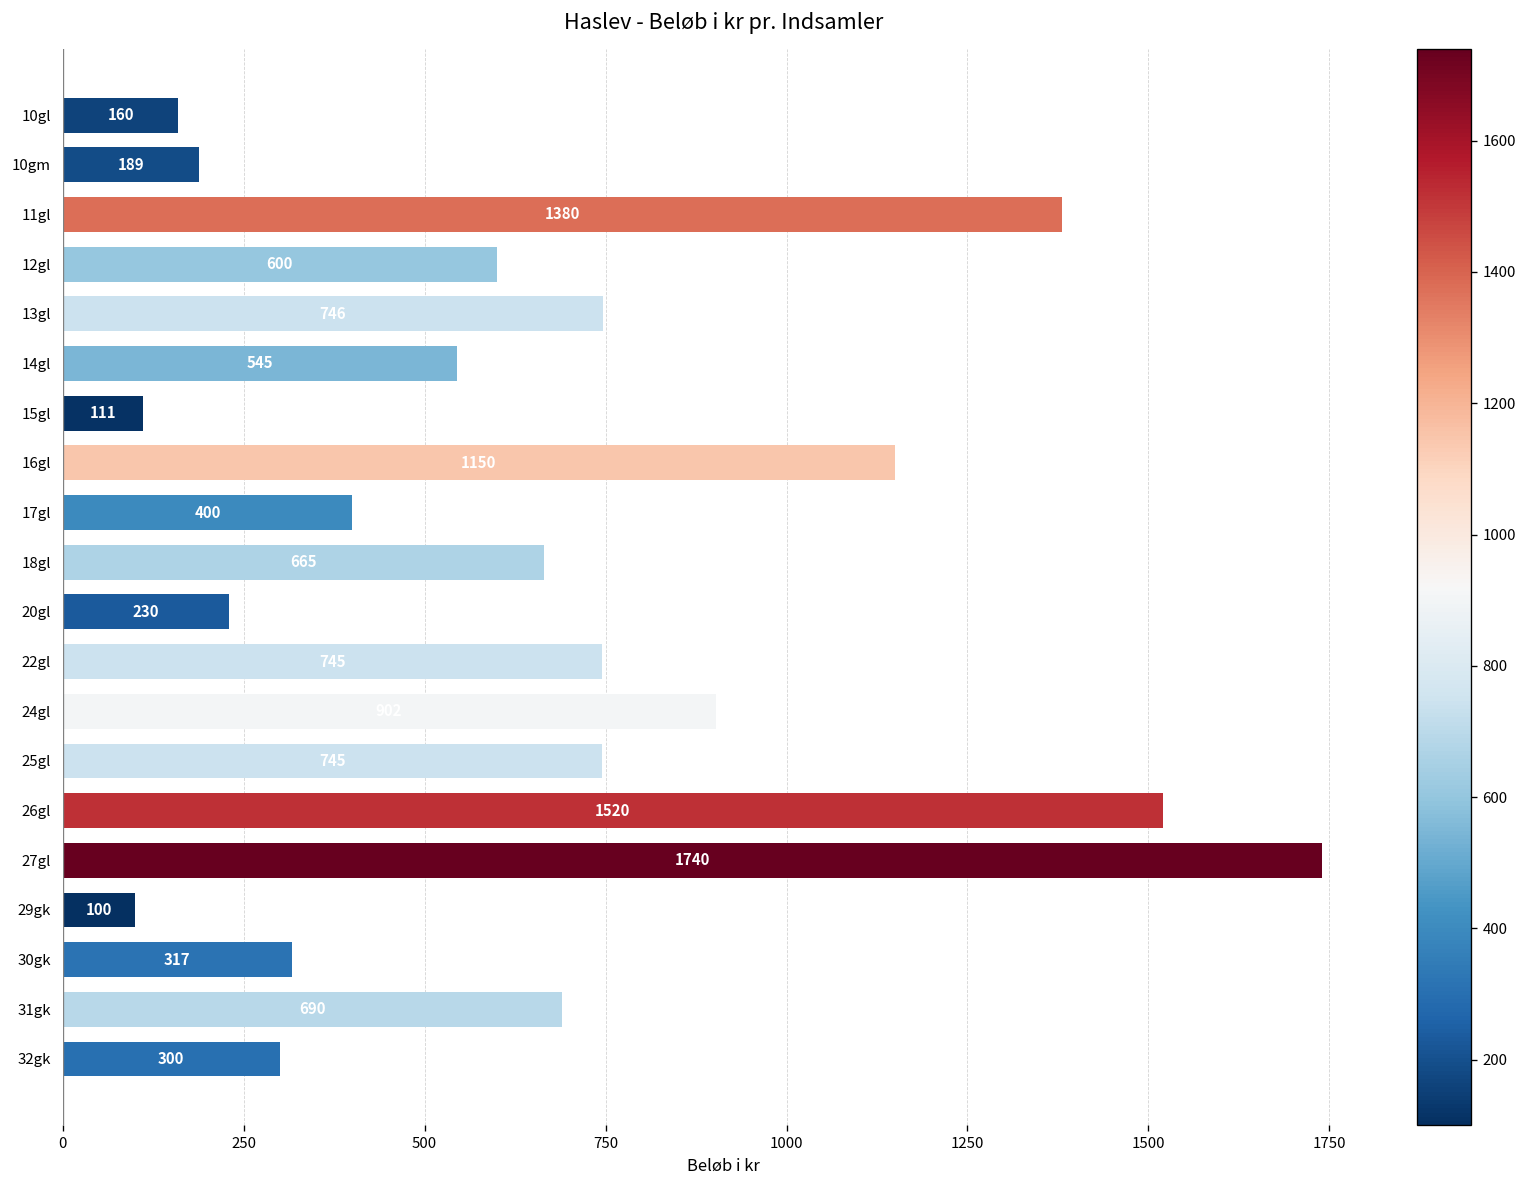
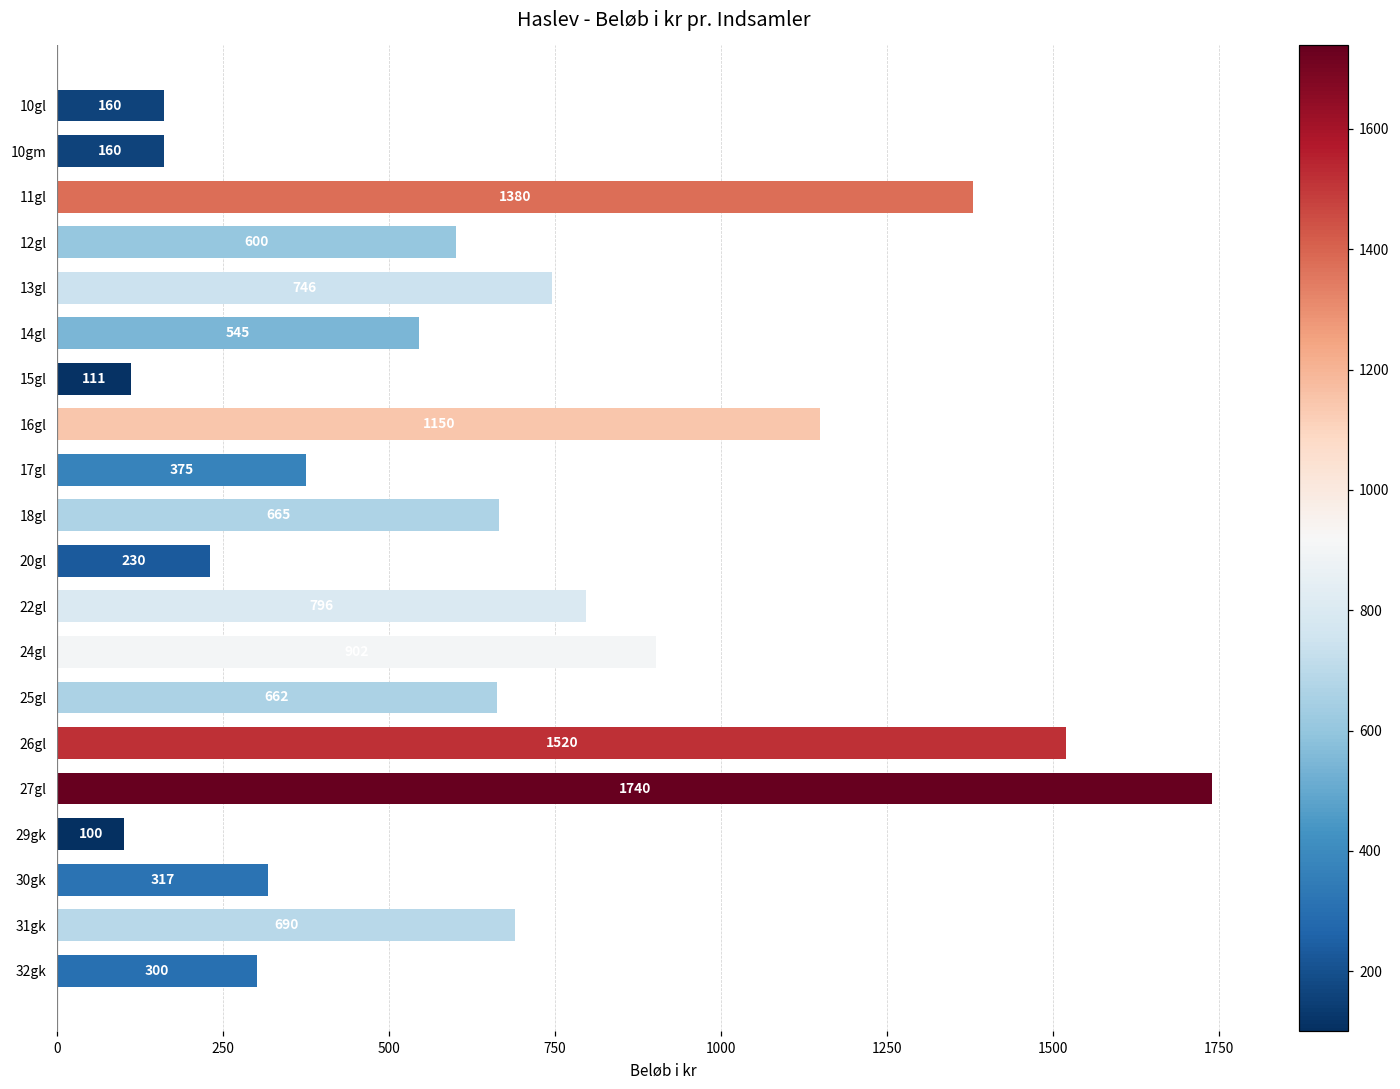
10gm: 189 -> 160
17gl: 400 -> 375
22gl: 750 -> 800
25gl: 745 -> 662
